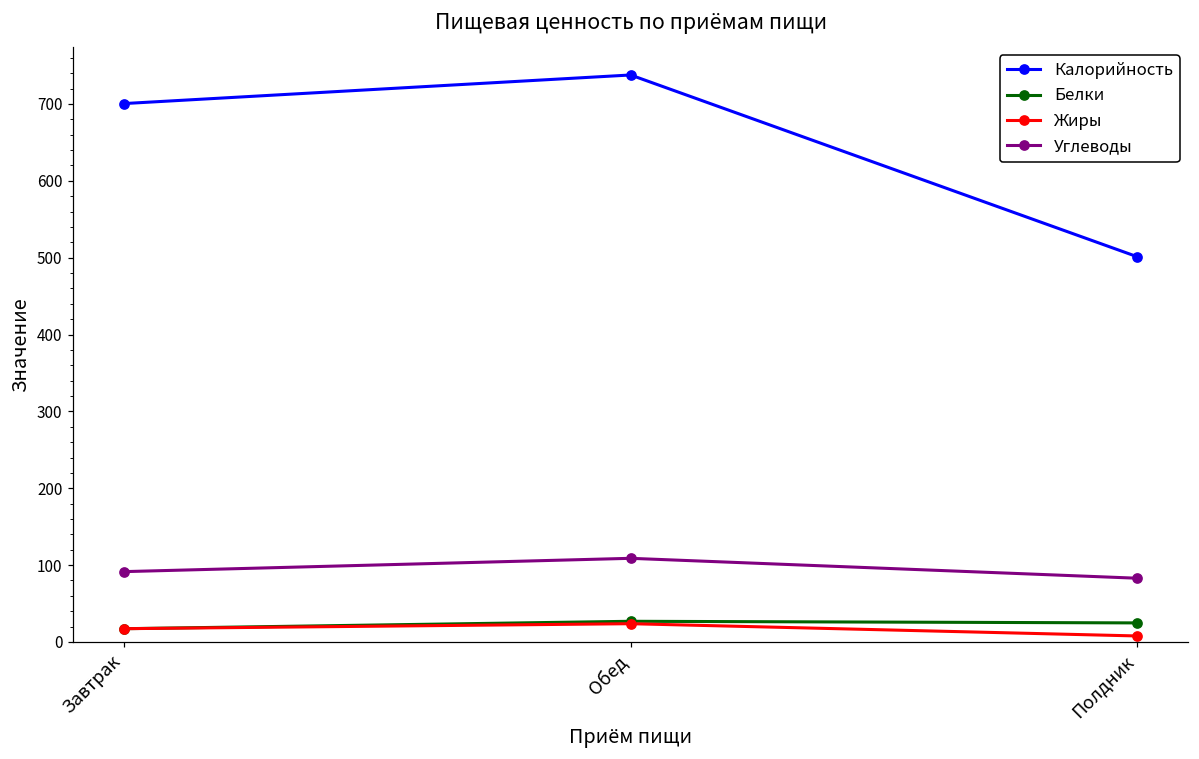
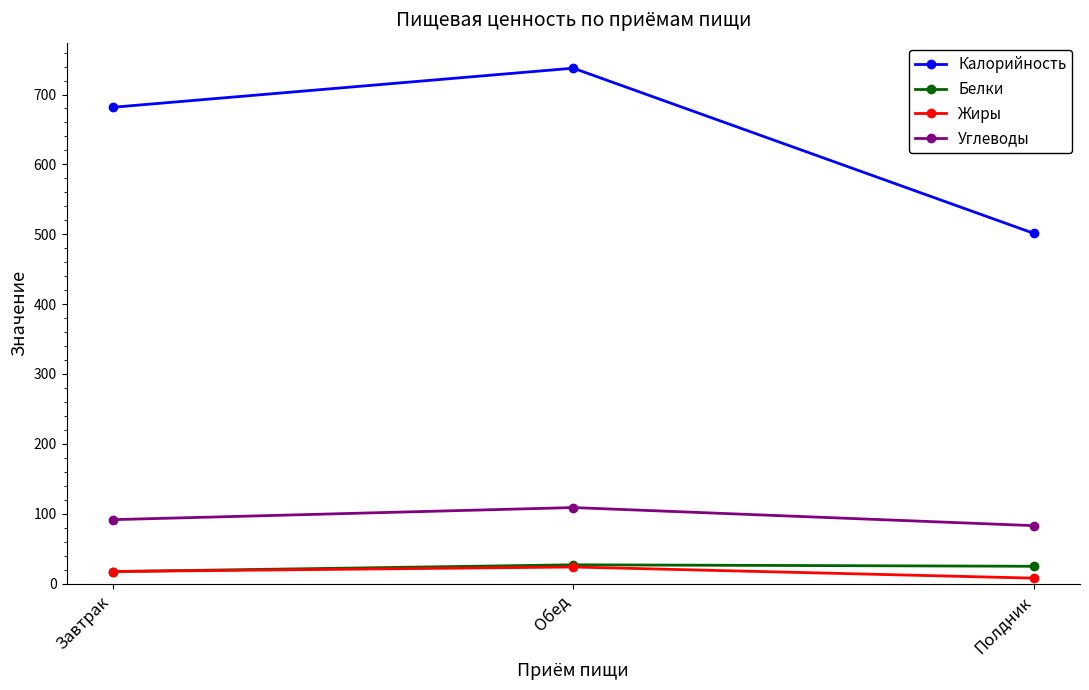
Калорийность, Завтрак: 700 -> 680
